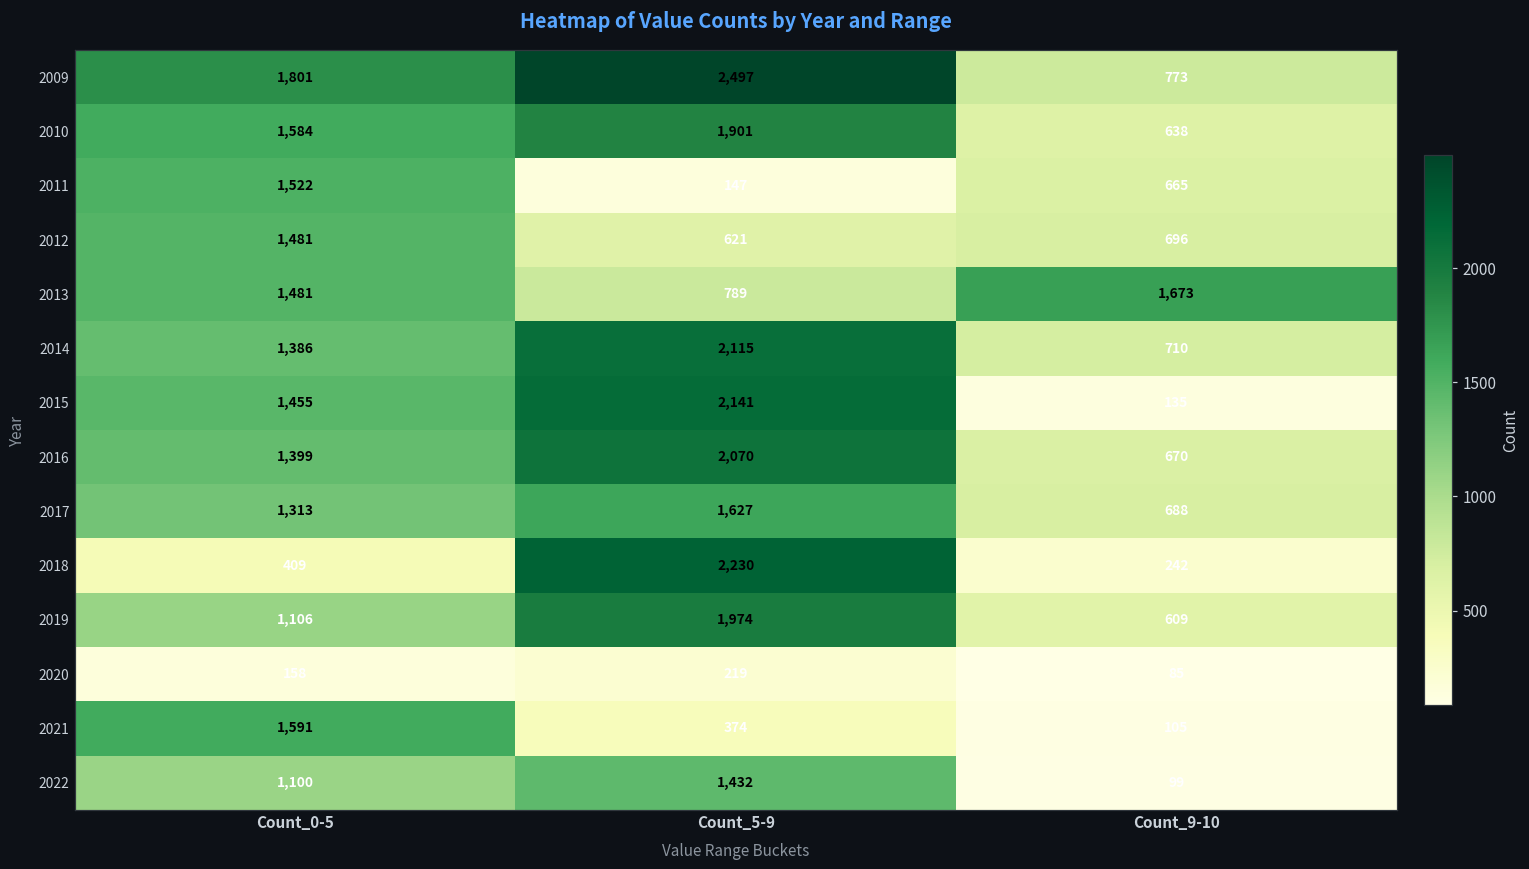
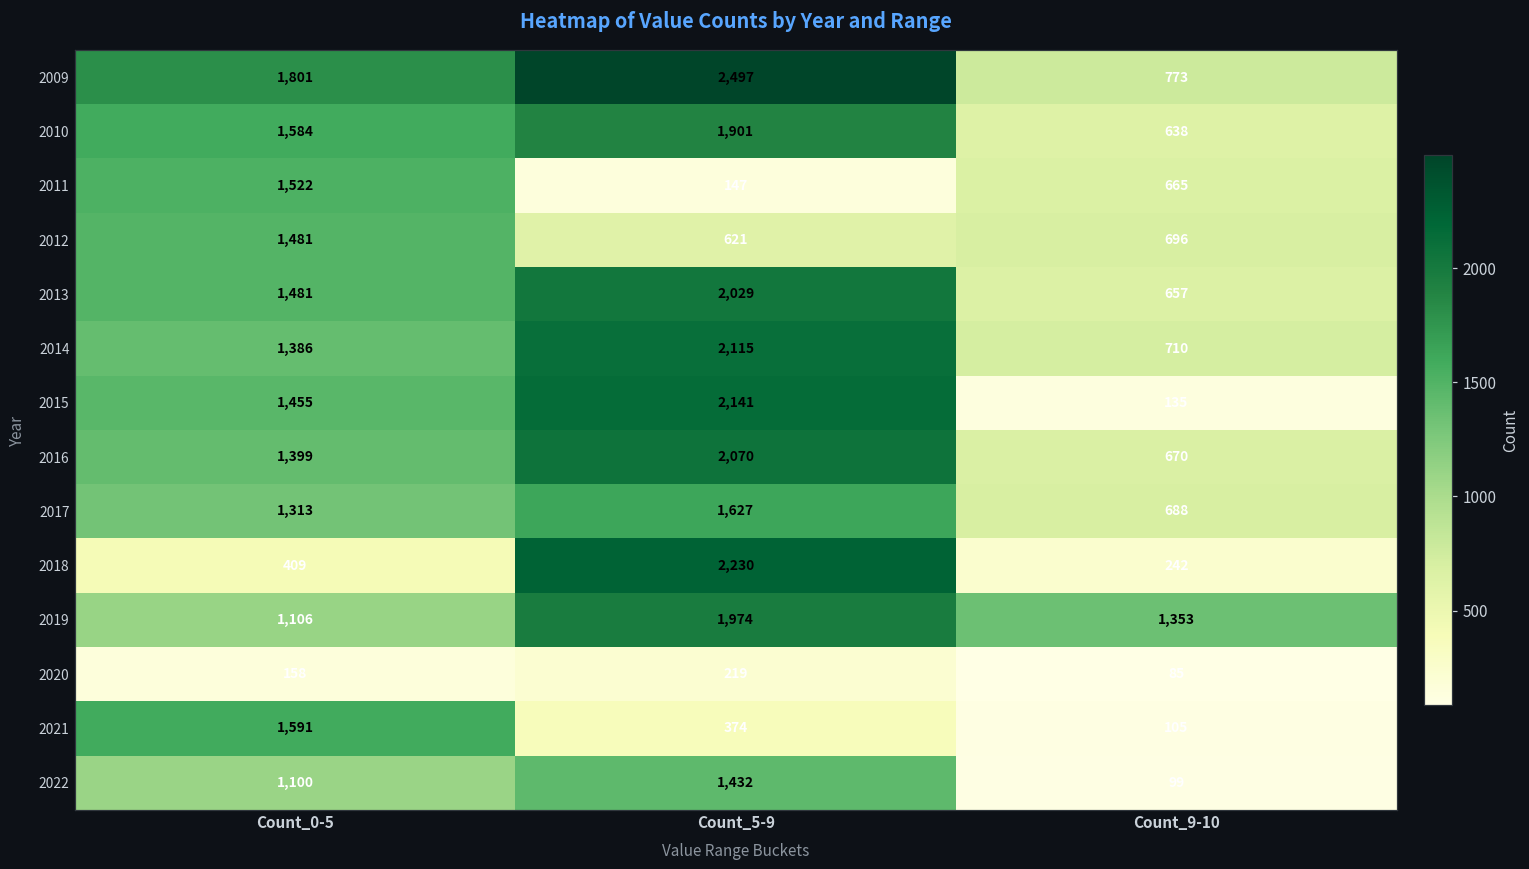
2013, Count_5-9: 789 -> 2,029
2013, Count_9-10: 1,673 -> 657
2019, Count_9-10: 609 -> 1,353
